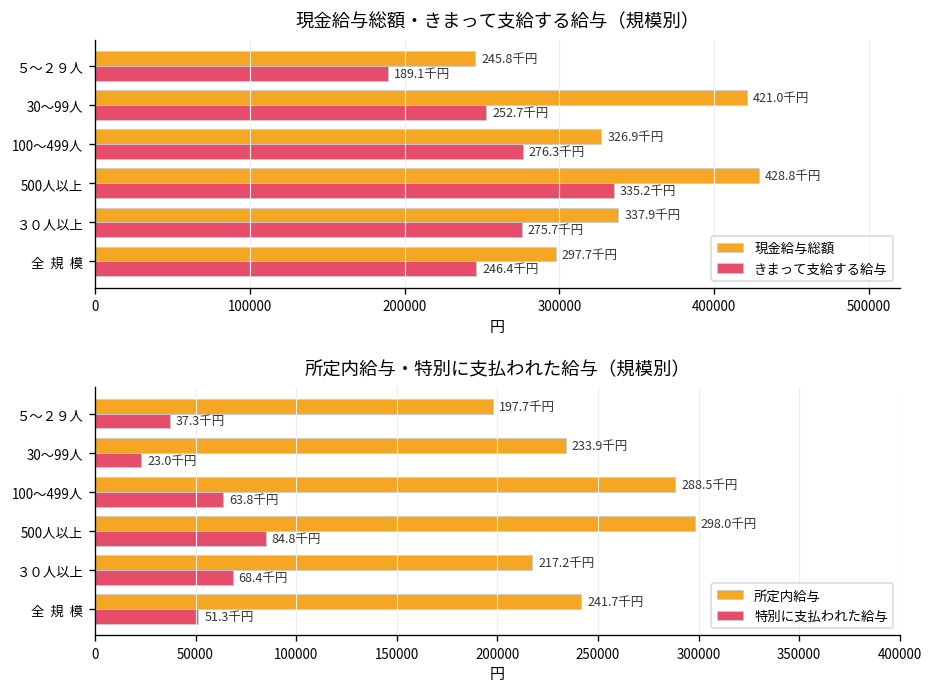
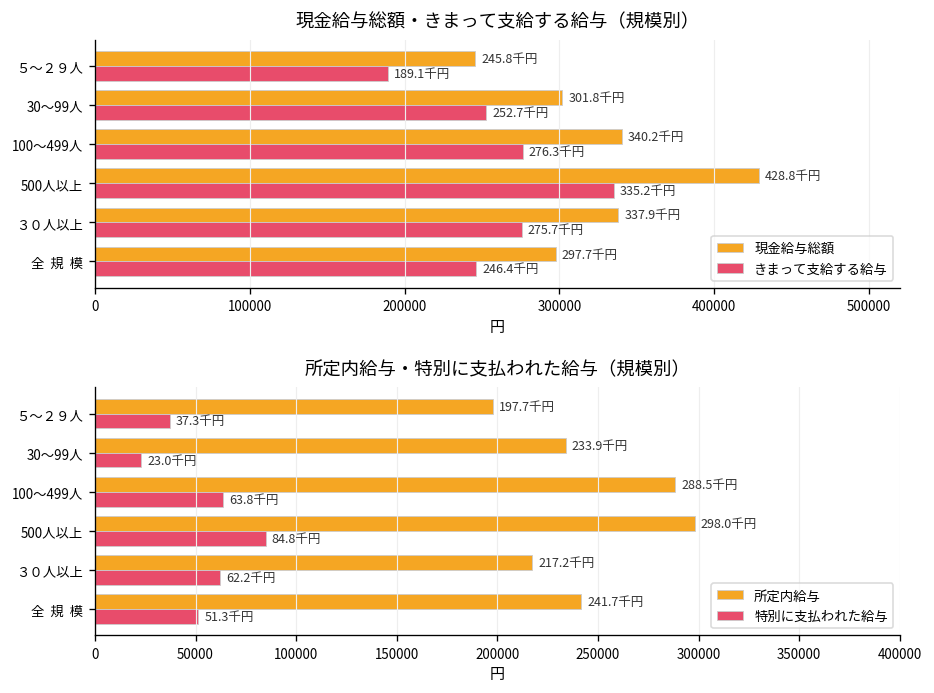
現金給与総額・きまって支給する給与（規模別）, 現金給与総額, 30～99人: 421.0 -> 301.8
現金給与総額・きまって支給する給与（規模別）, 現金給与総額, 100～499人: 326.9 -> 340.2
所定内給与・特別に支払われた給与（規模別）, 特別に支払われた給与, ３０人以上: 68.4 -> 62.2
